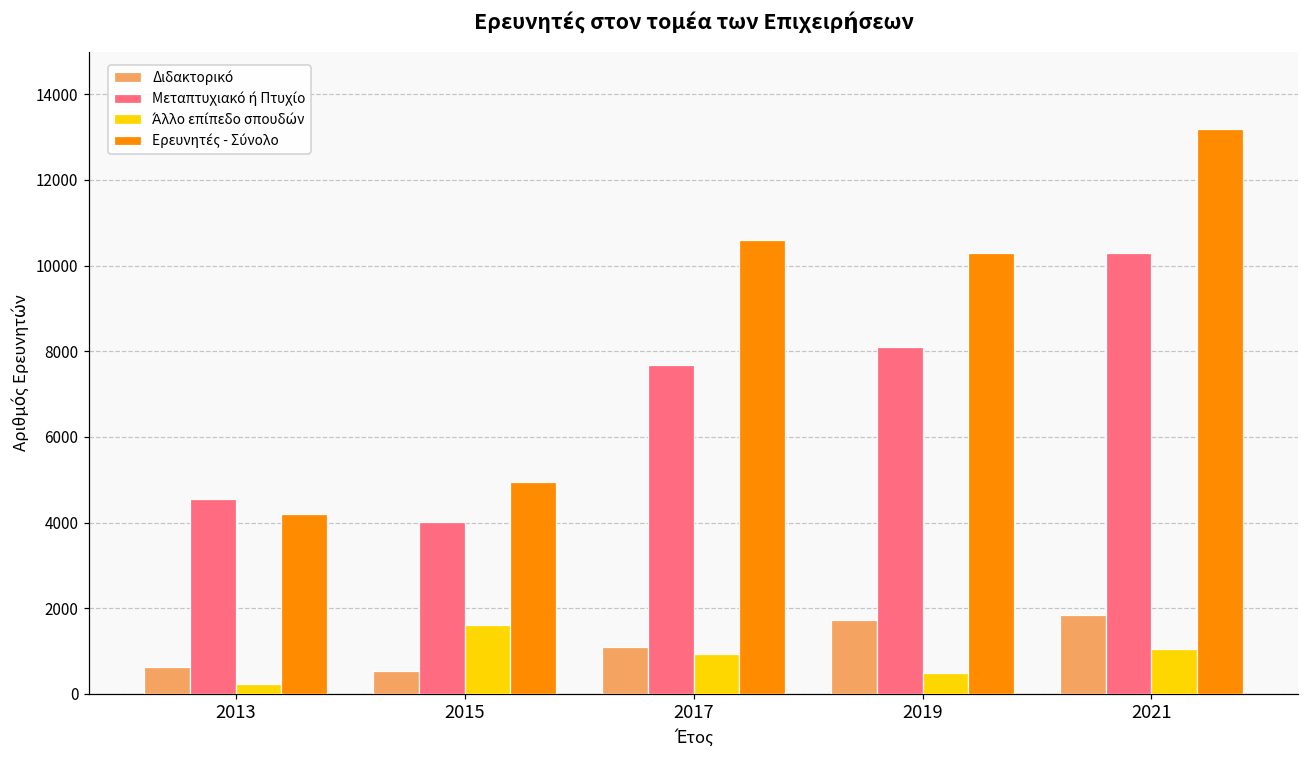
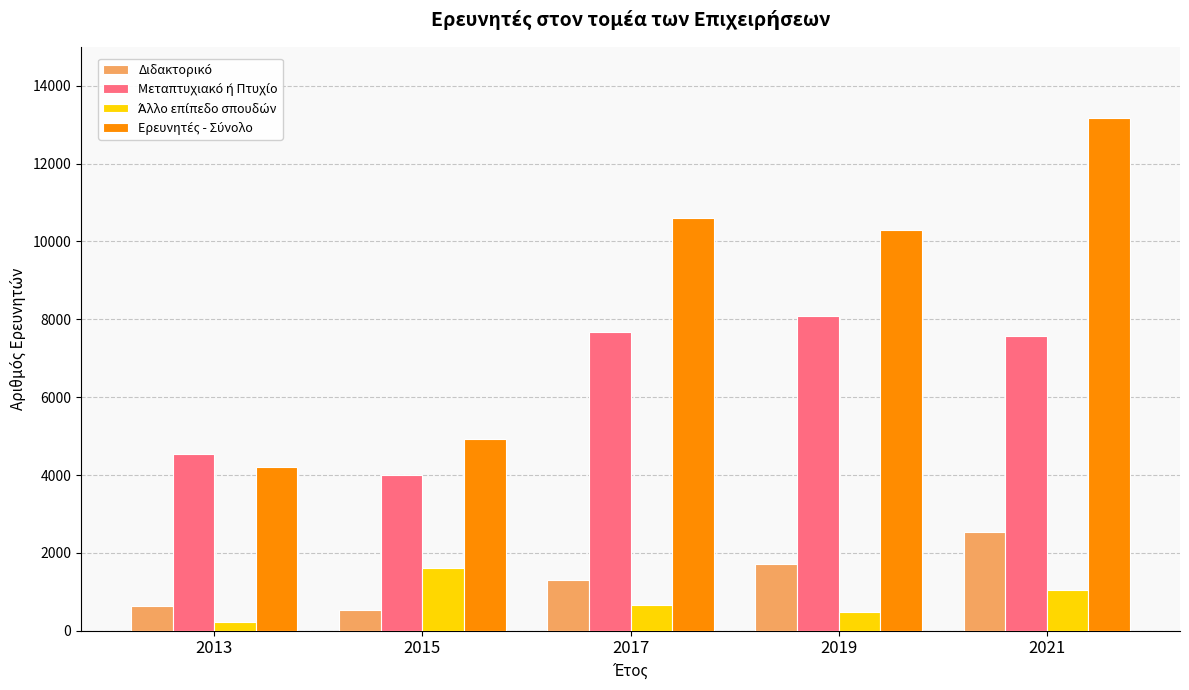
Διδακτορικό, 2017: 1100 -> 1300
Άλλο επίπεδο σπουδών, 2017: 900 -> 700
Διδακτορικό, 2021: 1800 -> 2500
Μεταπτυχιακό ή Πτυχίο, 2021: 10300 -> 7600
